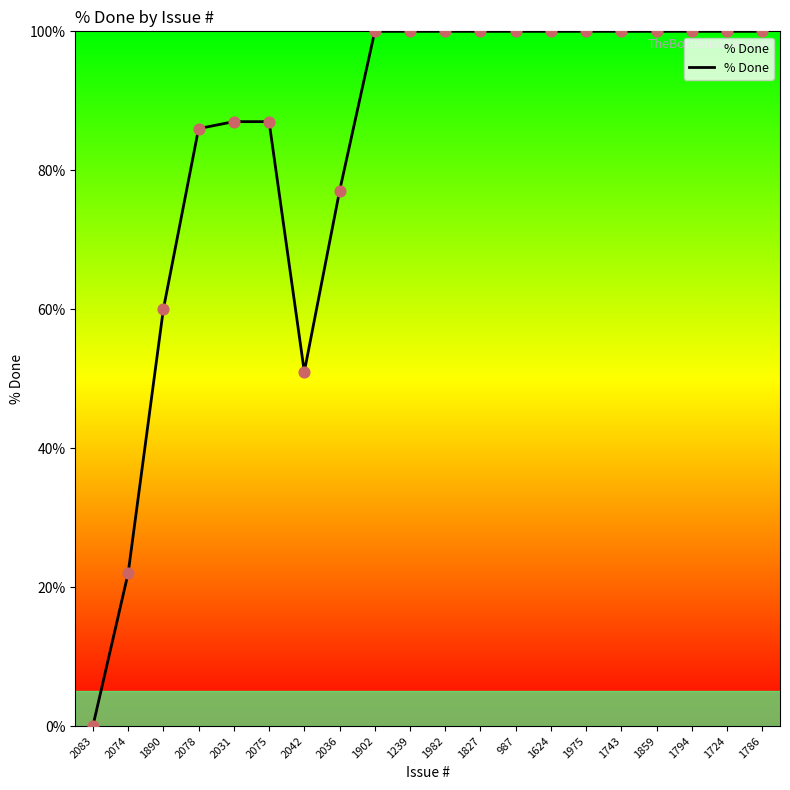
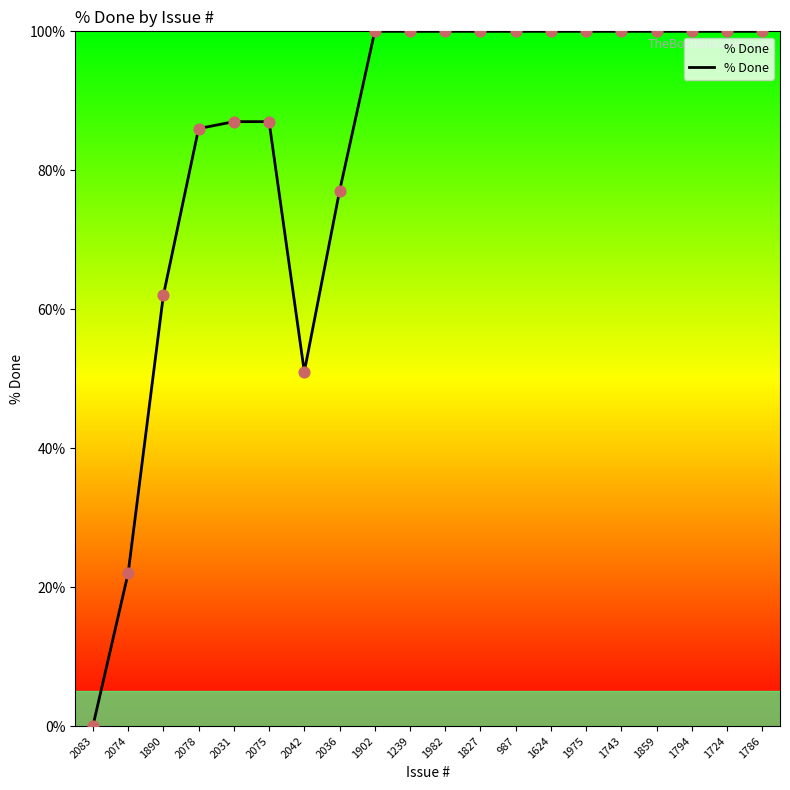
1890: 60% -> 62%
